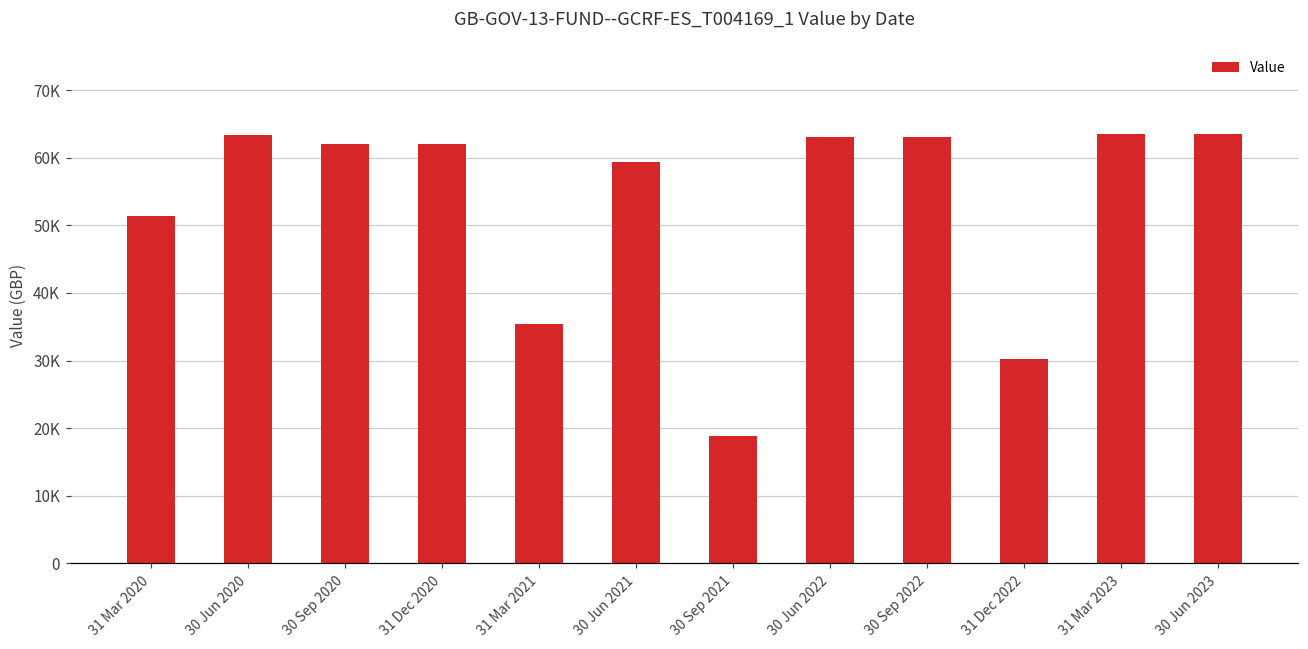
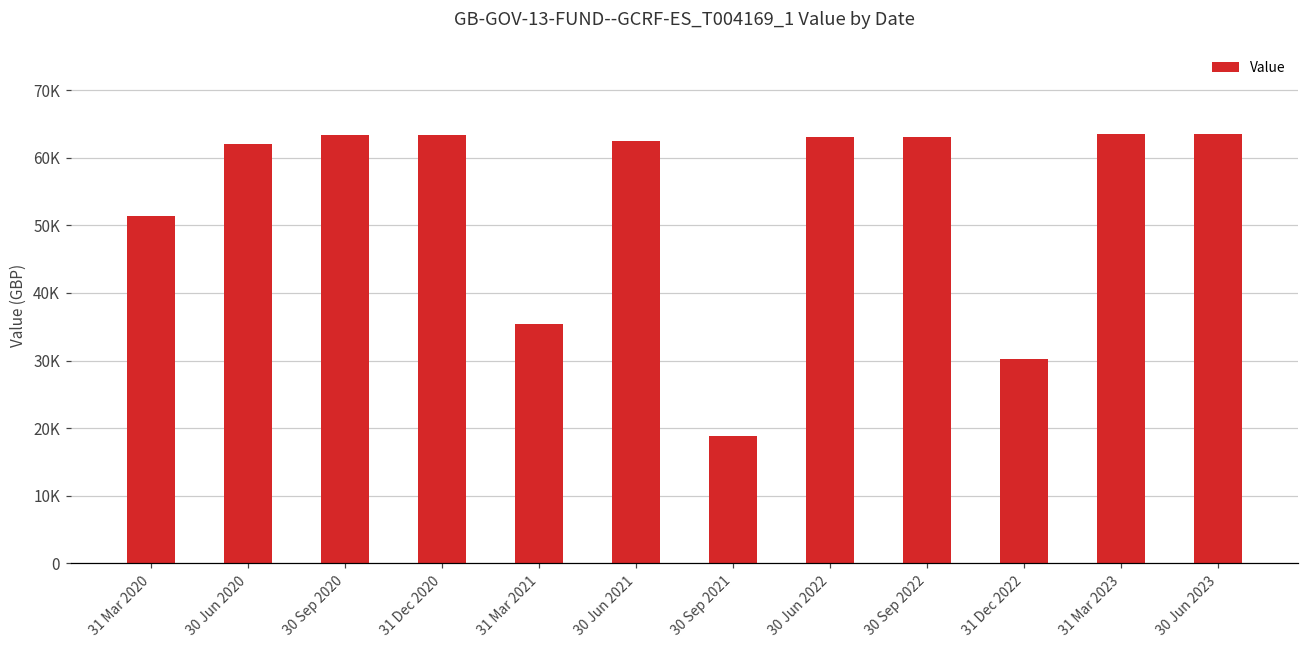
30 Jun 2020: 63000 -> 62000
30 Sep 2020: 62000 -> 63000
31 Dec 2020: 62000 -> 63000
30 Jun 2021: 59000 -> 63000
